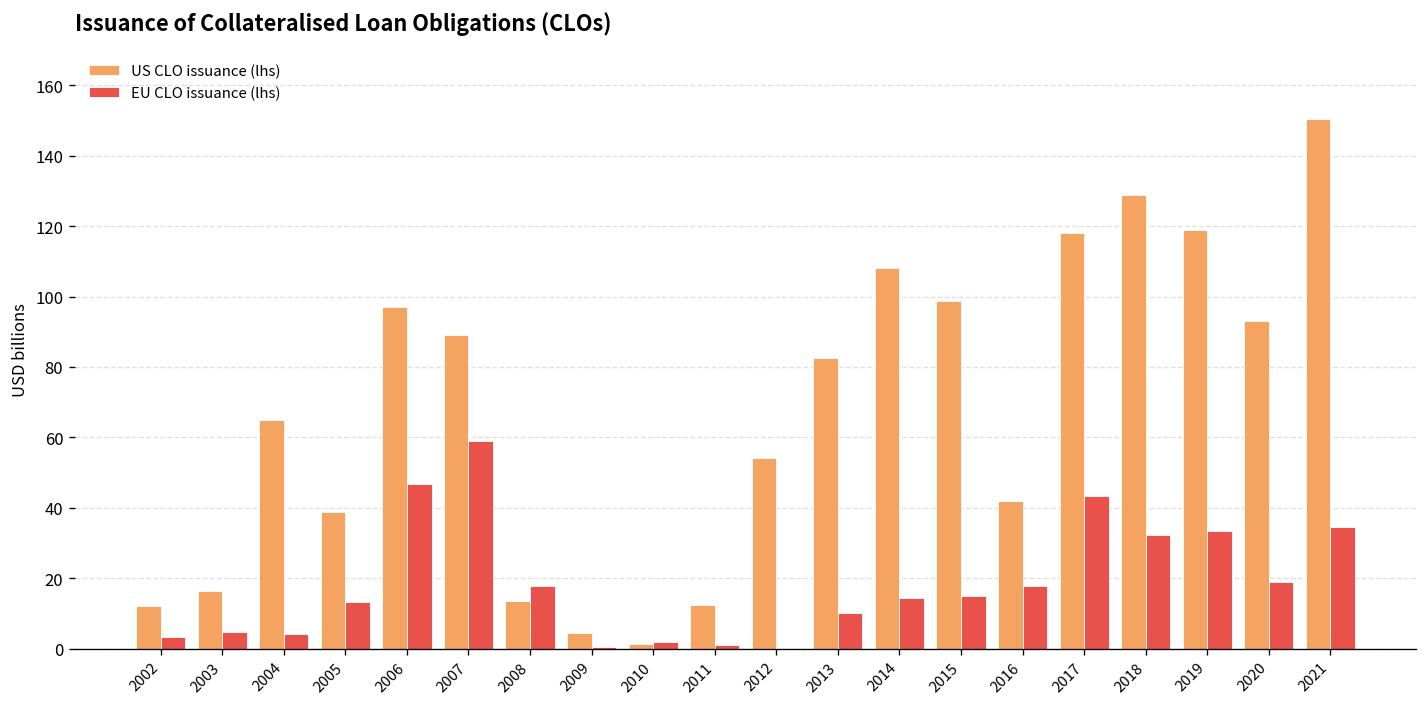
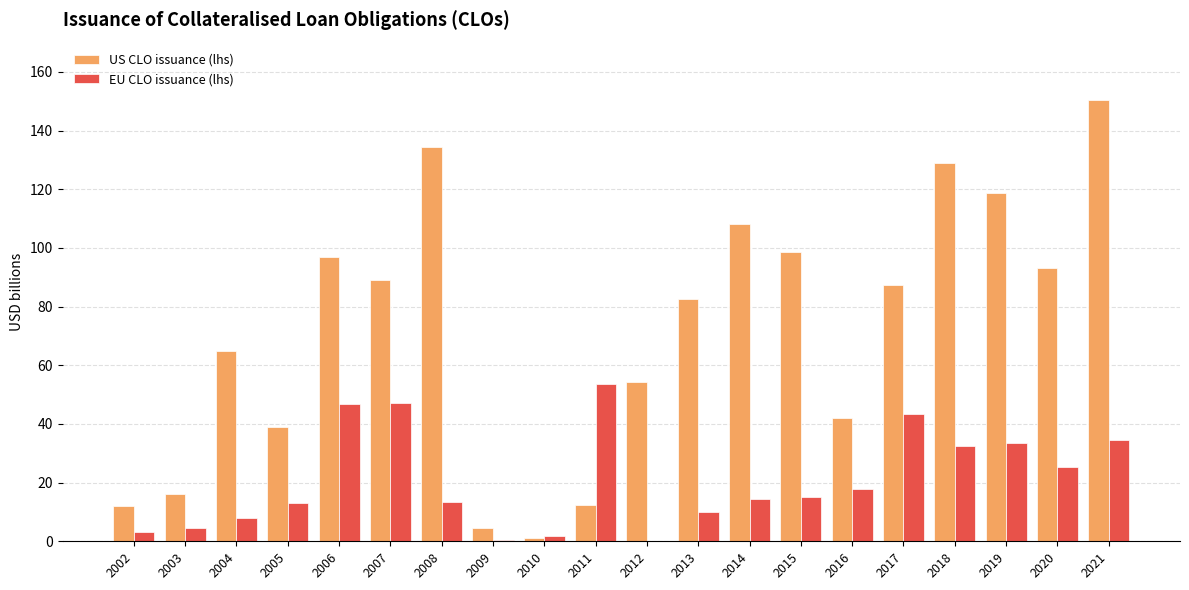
EU CLO issuance (lhs), 2004: 4 -> 8
EU CLO issuance (lhs), 2007: 59 -> 47
US CLO issuance (lhs), 2008: 14 -> 135
EU CLO issuance (lhs), 2008: 18 -> 13
EU CLO issuance (lhs), 2011: 1 -> 53
US CLO issuance (lhs), 2017: 118 -> 87
EU CLO issuance (lhs), 2020: 19 -> 25
